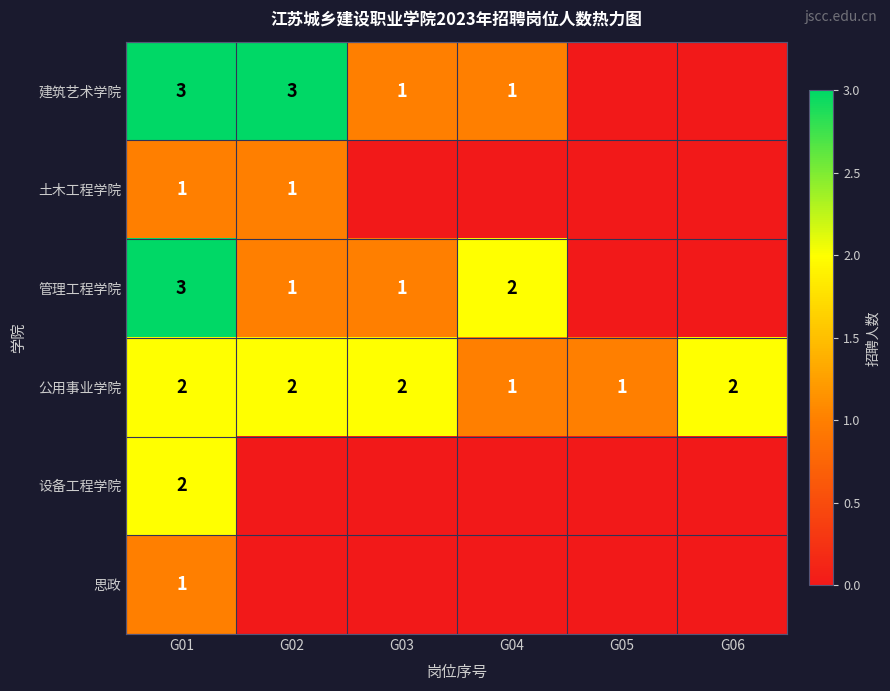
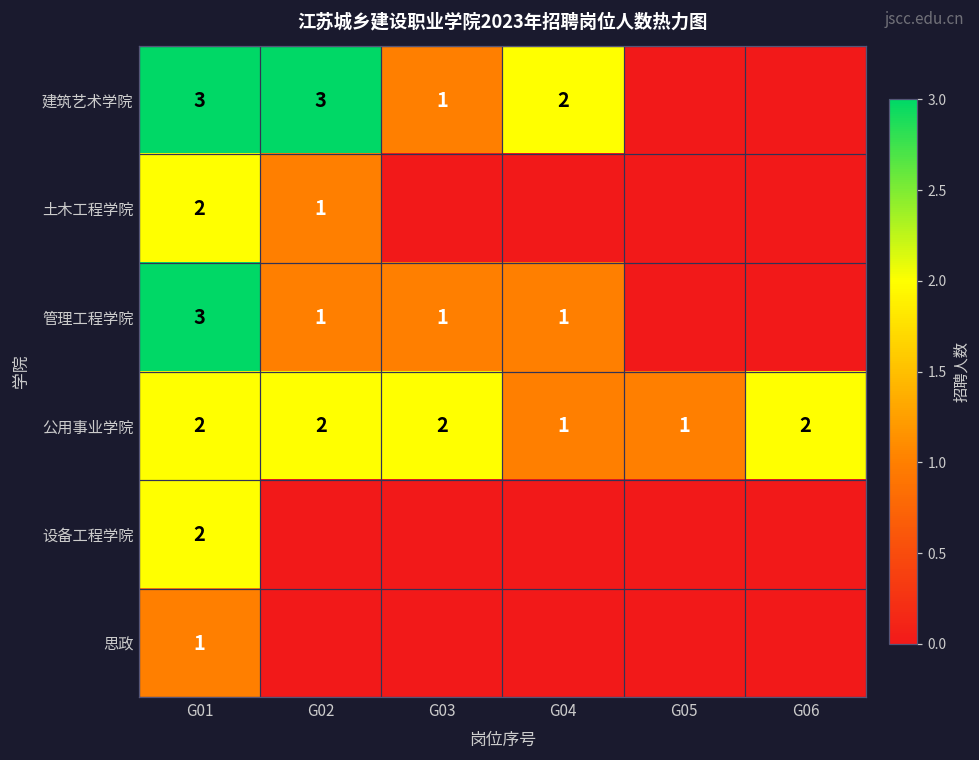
建筑艺术学院, G04: 1 -> 2
土木工程学院, G01: 1 -> 2
管理工程学院, G04: 2 -> 1
